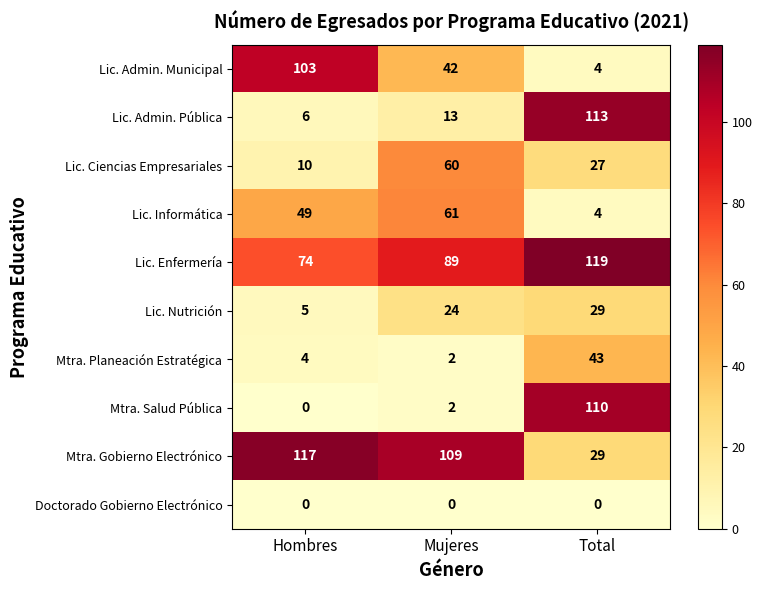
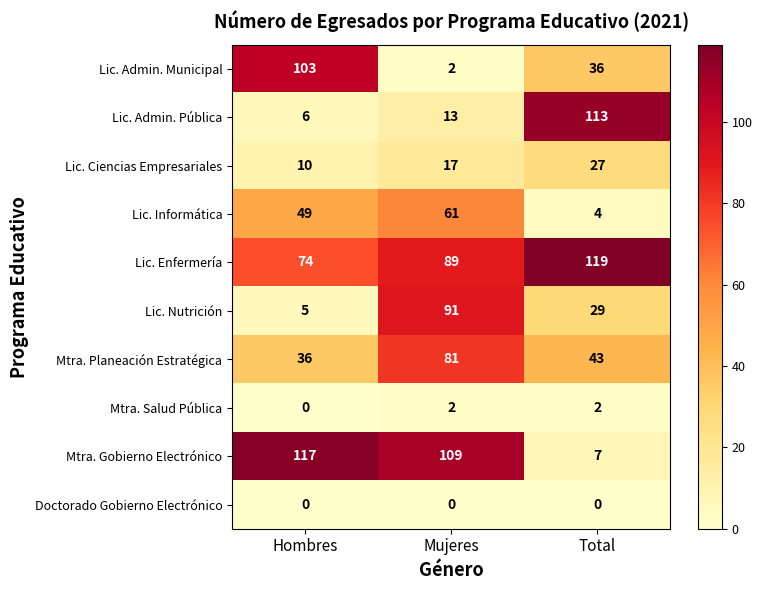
Lic. Admin. Municipal, Mujeres: 42 -> 2
Lic. Admin. Municipal, Total: 4 -> 36
Lic. Ciencias Empresariales, Mujeres: 60 -> 17
Lic. Nutrición, Mujeres: 24 -> 91
Mtra. Planeación Estratégica, Hombres: 4 -> 36
Mtra. Planeación Estratégica, Mujeres: 2 -> 81
Mtra. Salud Pública, Total: 110 -> 2
Mtra. Gobierno Electrónico, Total: 29 -> 7
